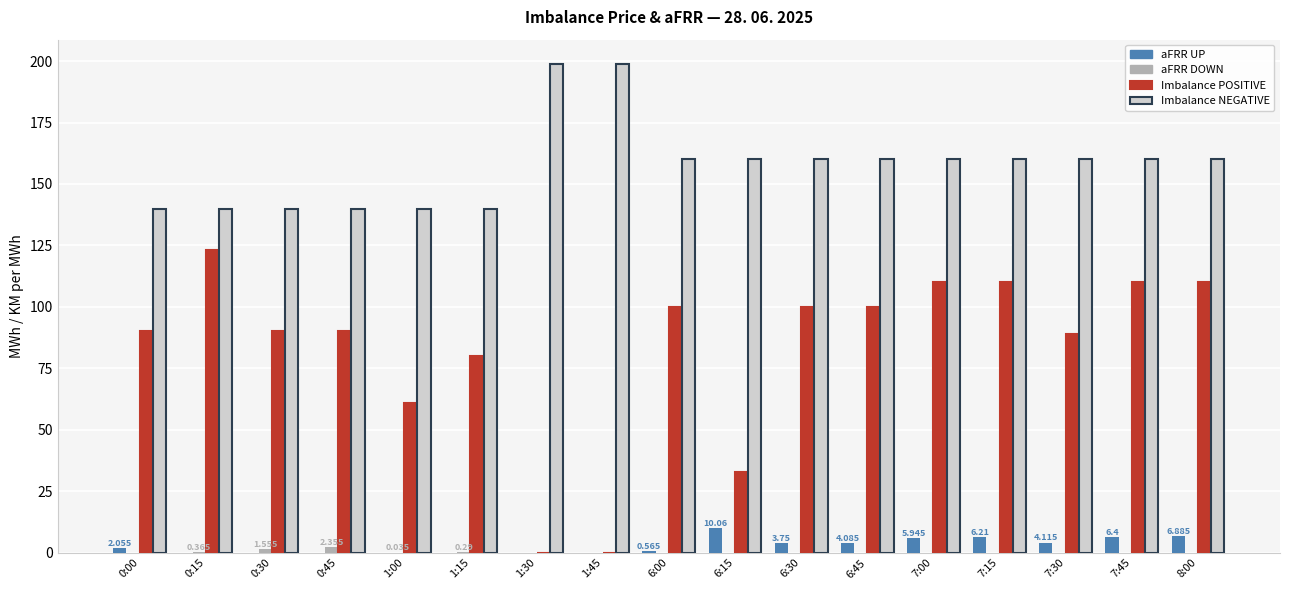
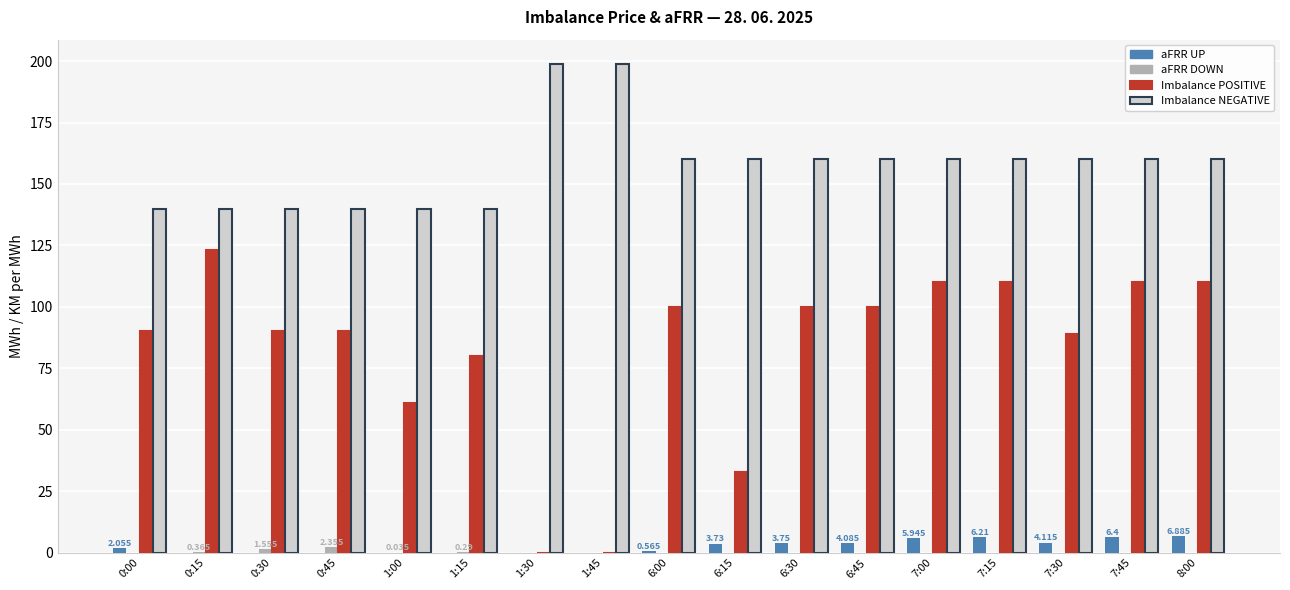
aFRR UP, 6:15: 10.06 -> 3.73
